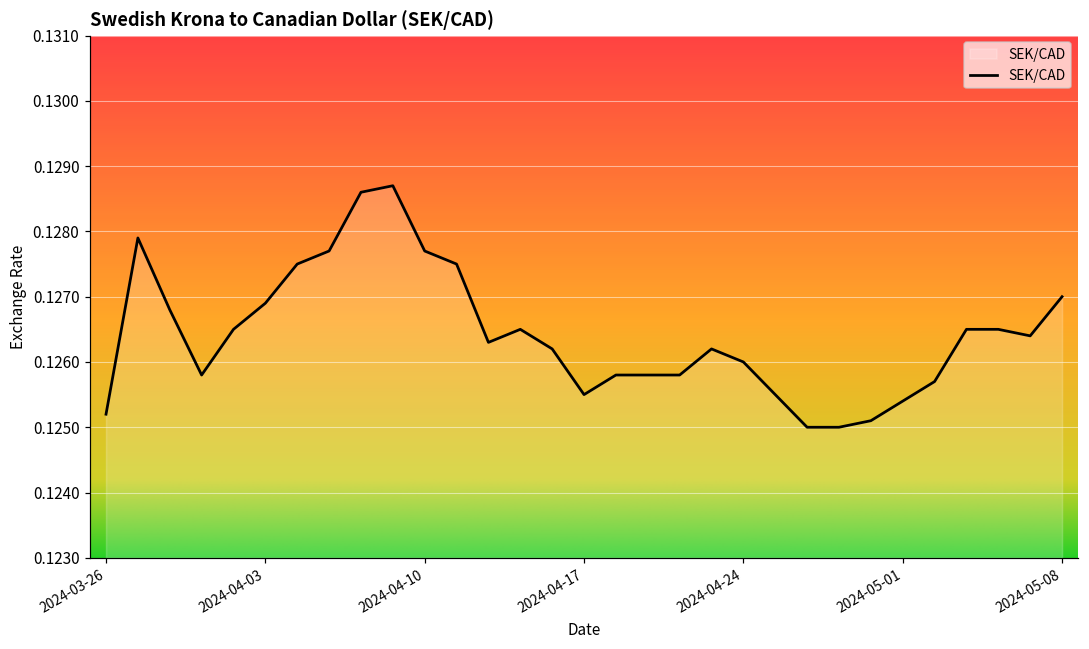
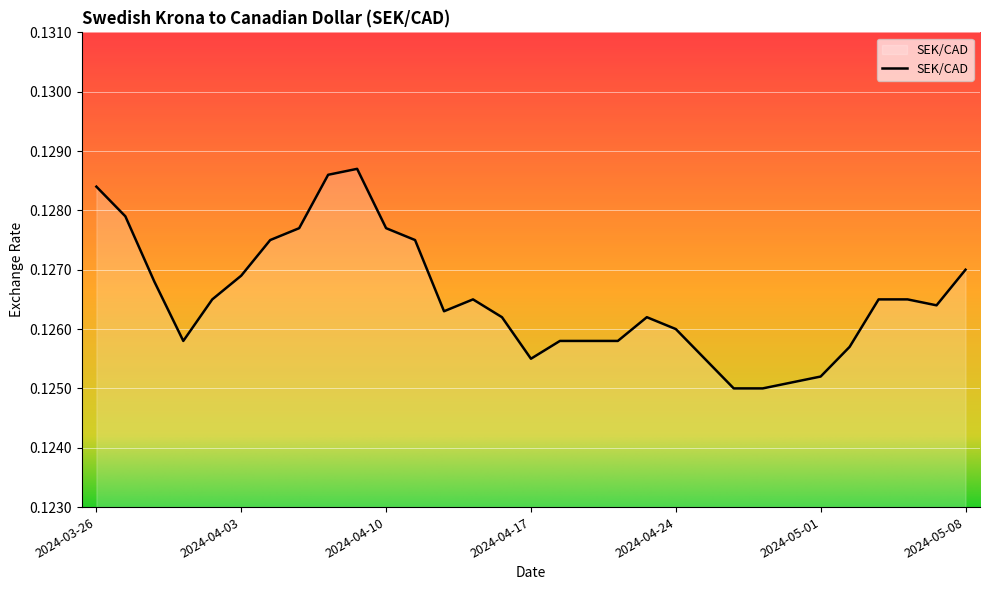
2024-03-26: 0.1252 -> 0.1284
2024-05-01: 0.1254 -> 0.1252
